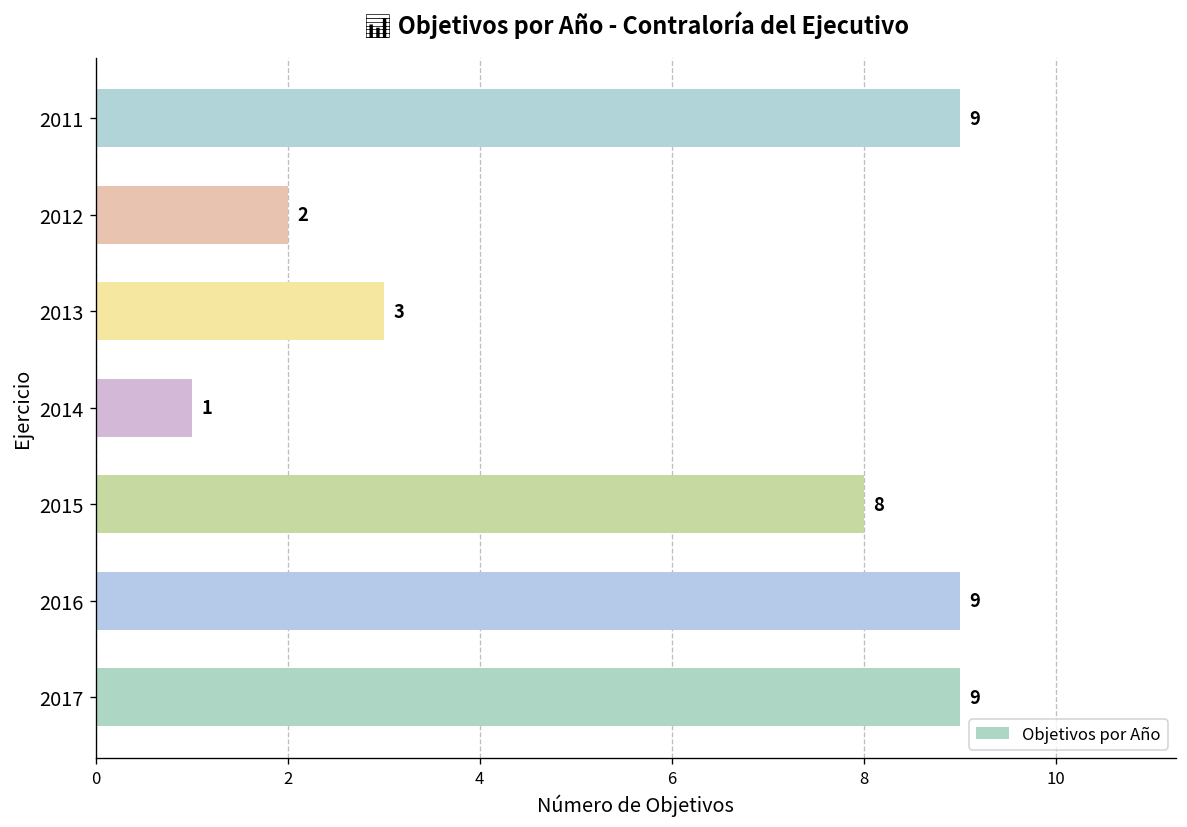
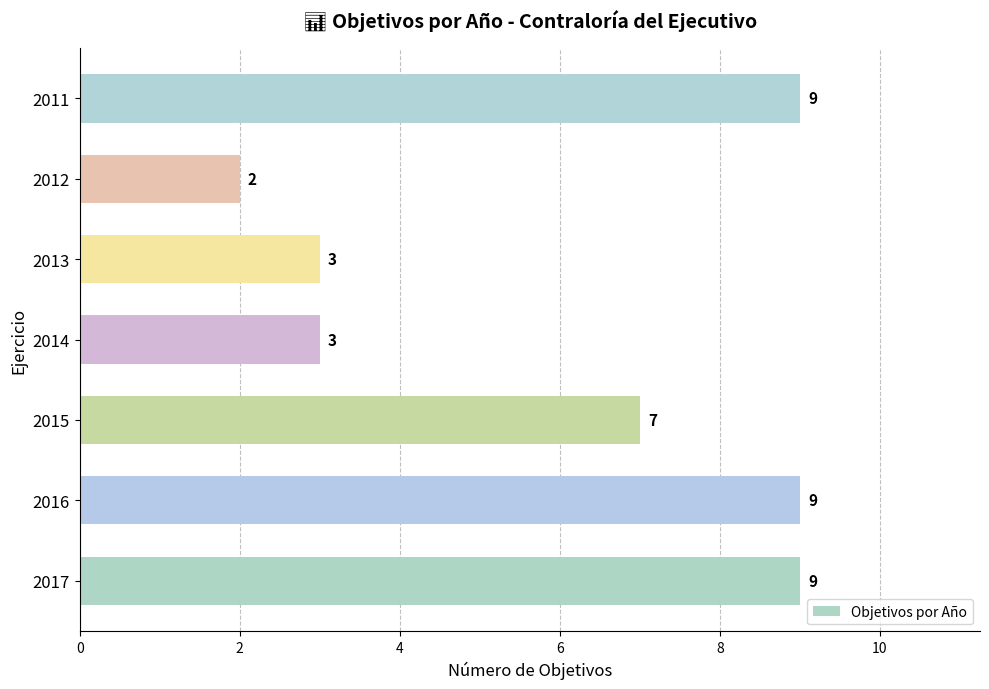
2014: 1 -> 3
2015: 8 -> 7
